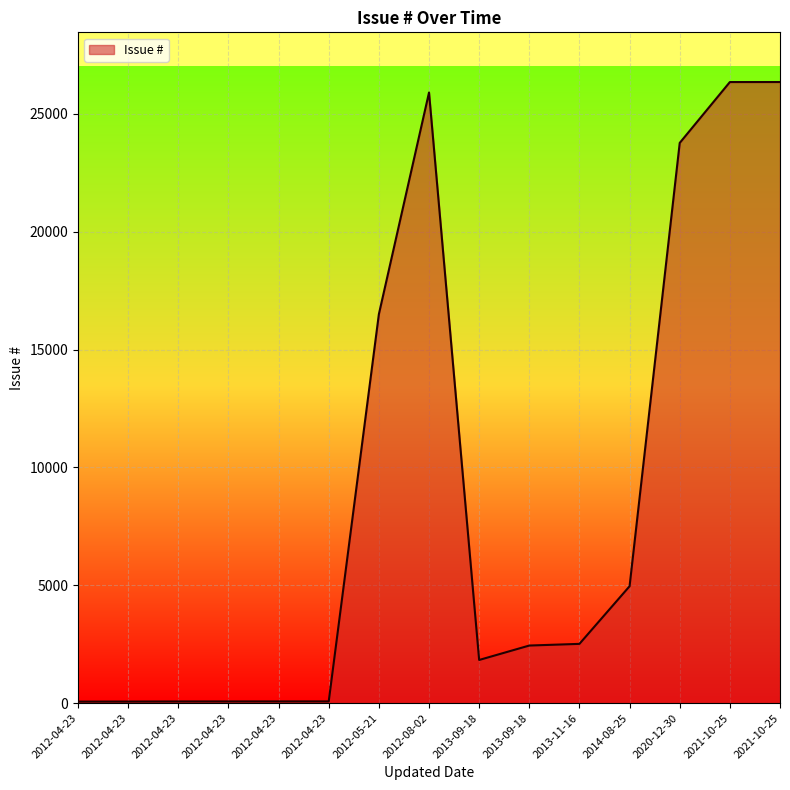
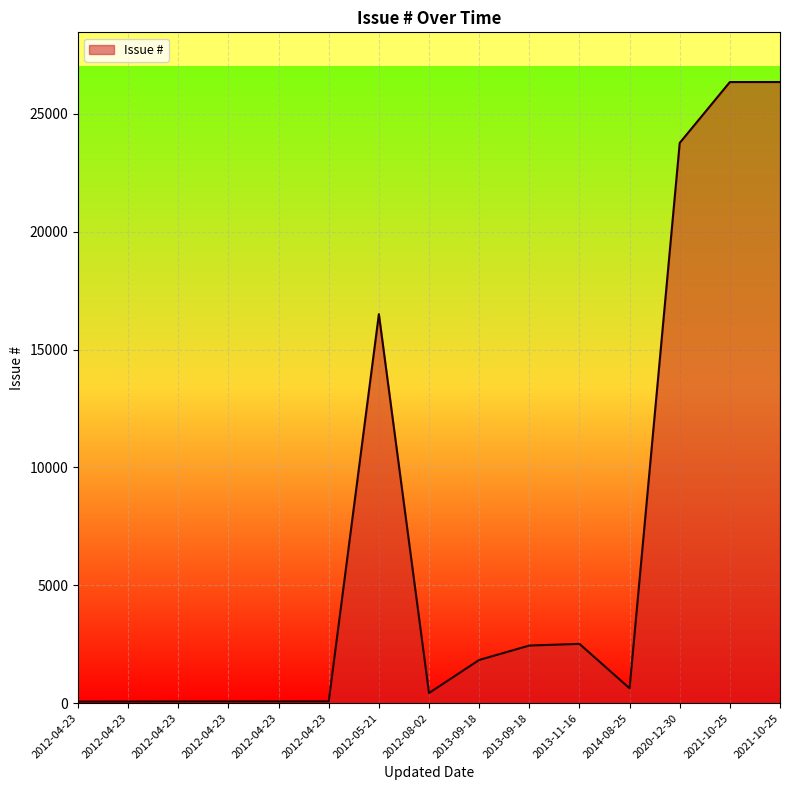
2012-08-02: 25900 -> 400
2014-08-25: 5000 -> 600
